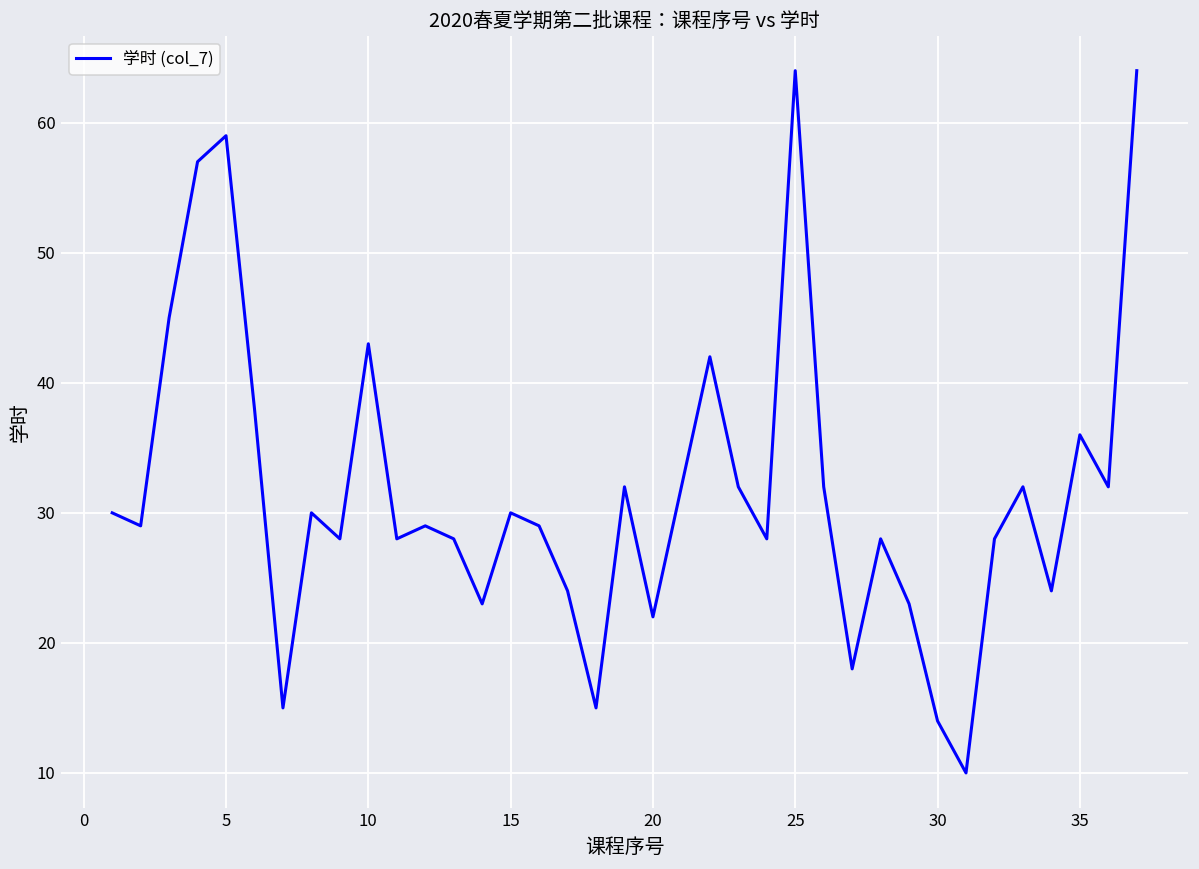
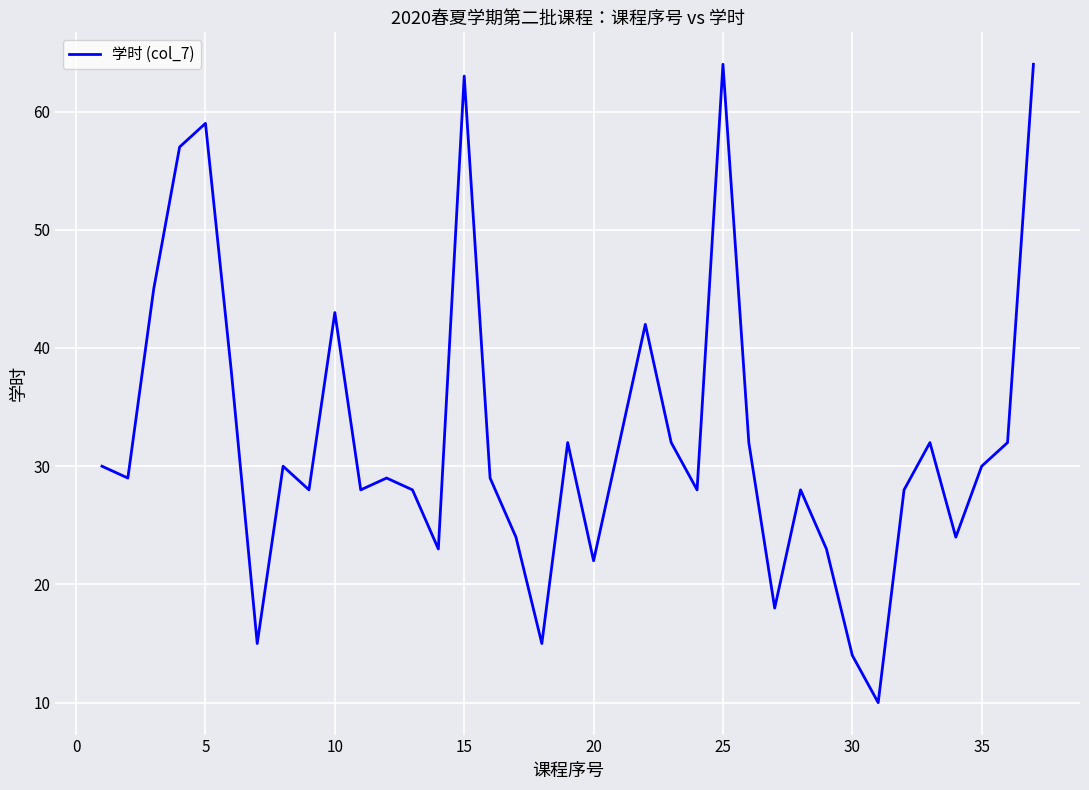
15: 30 -> 63
35: 36 -> 30
